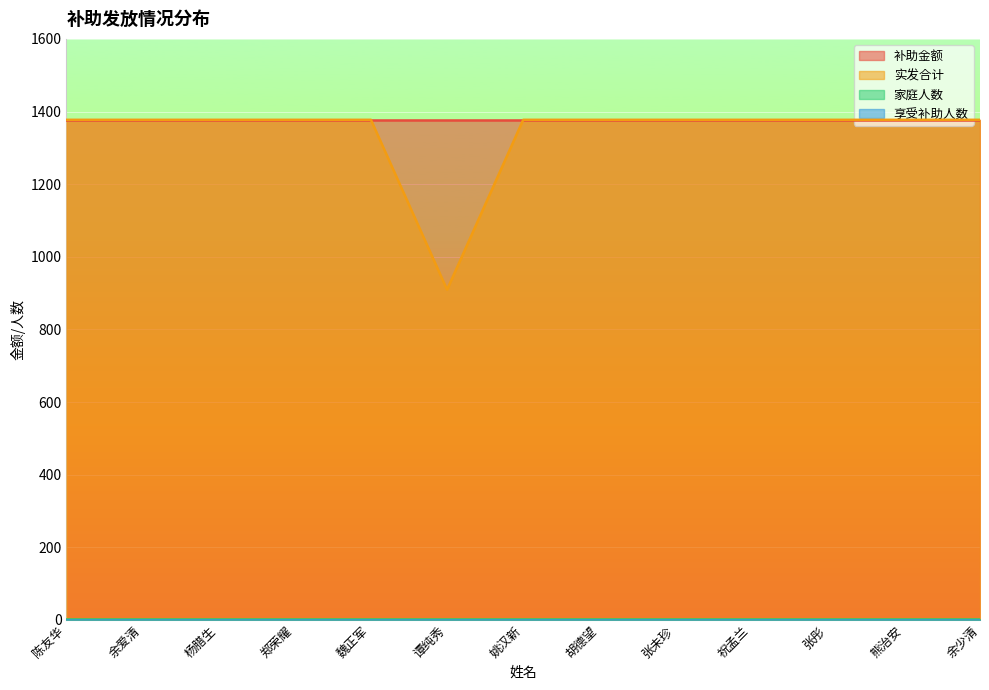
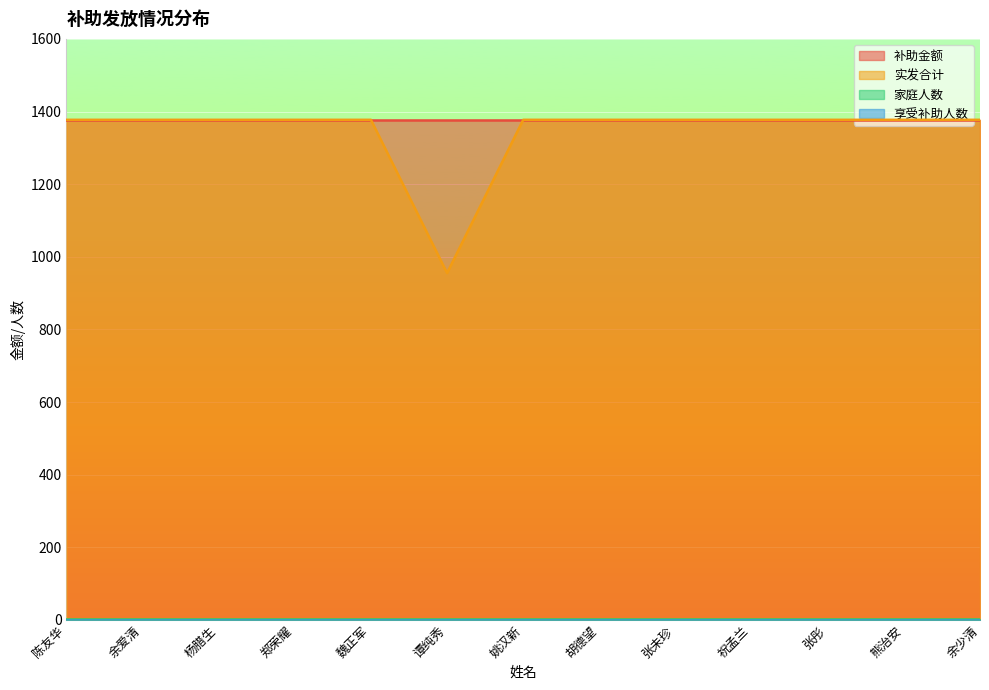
实发合计, 谭纯秀: 910 -> 960
